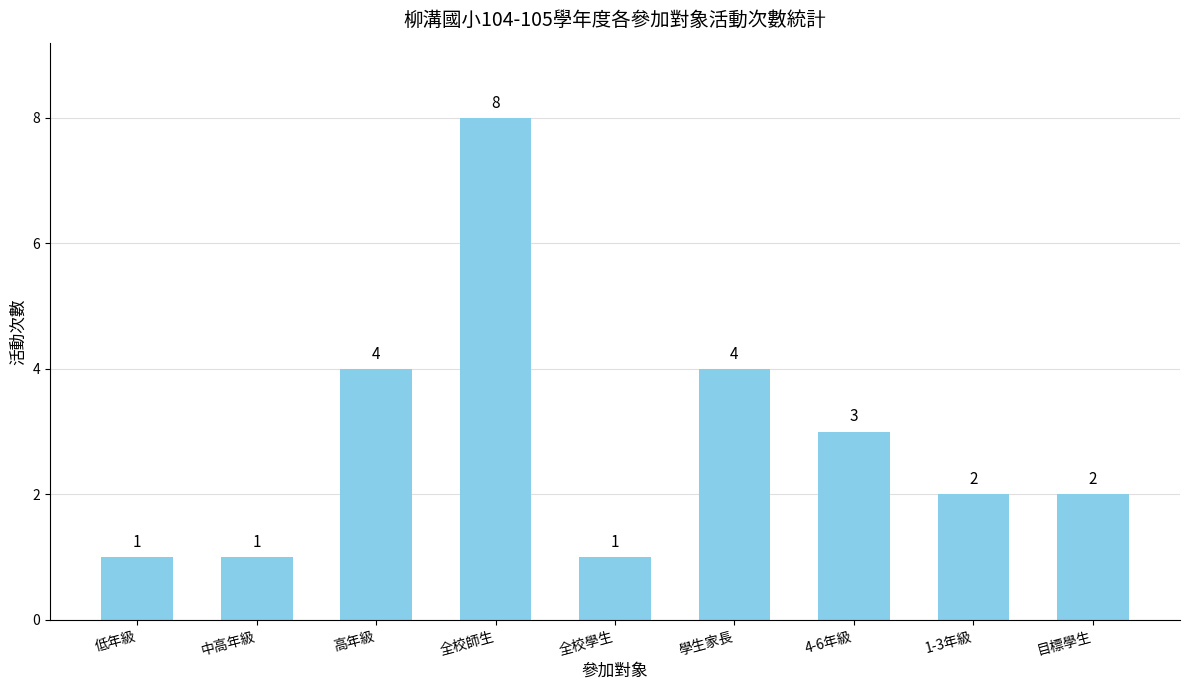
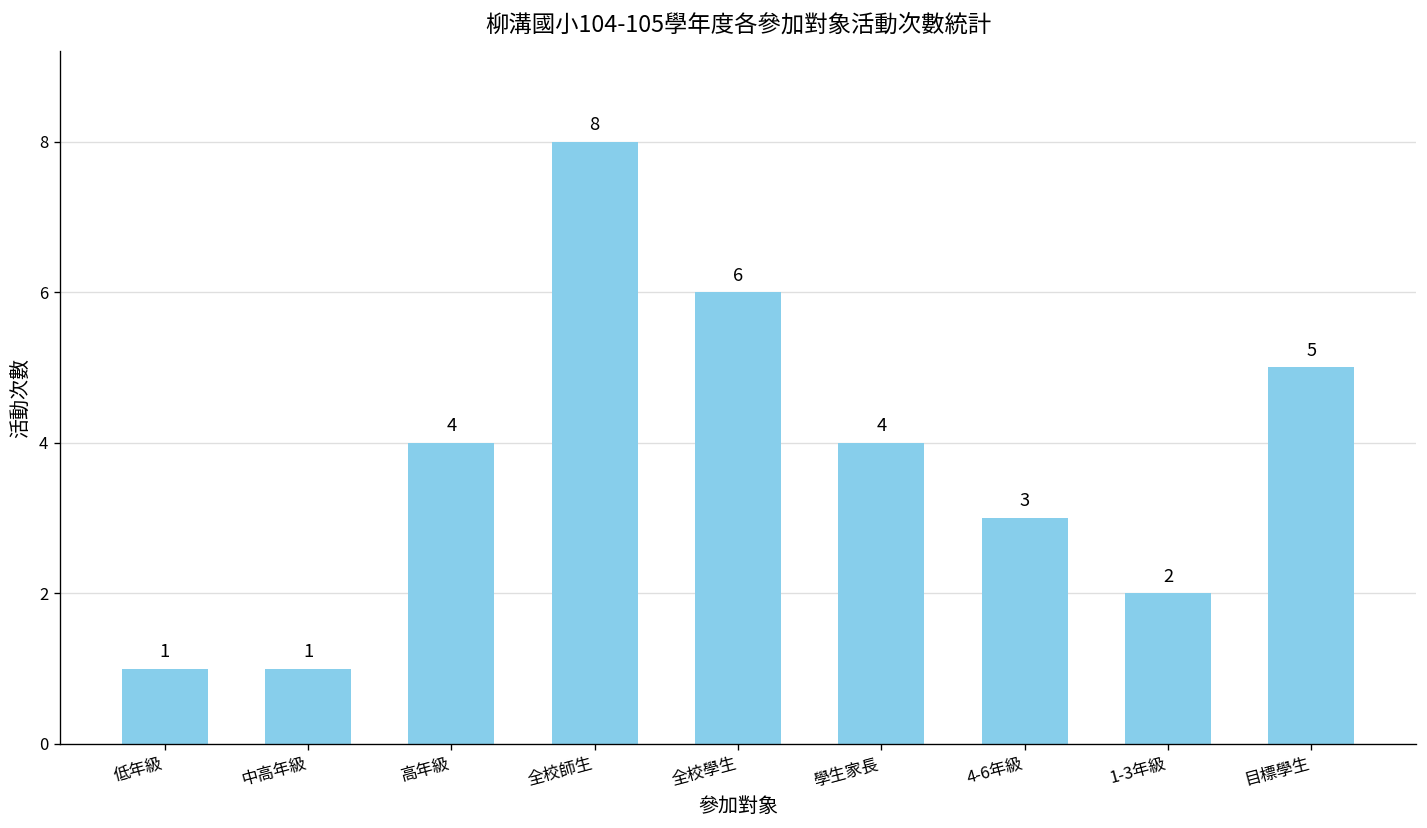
全校學生: 1 -> 6
目標學生: 2 -> 5
